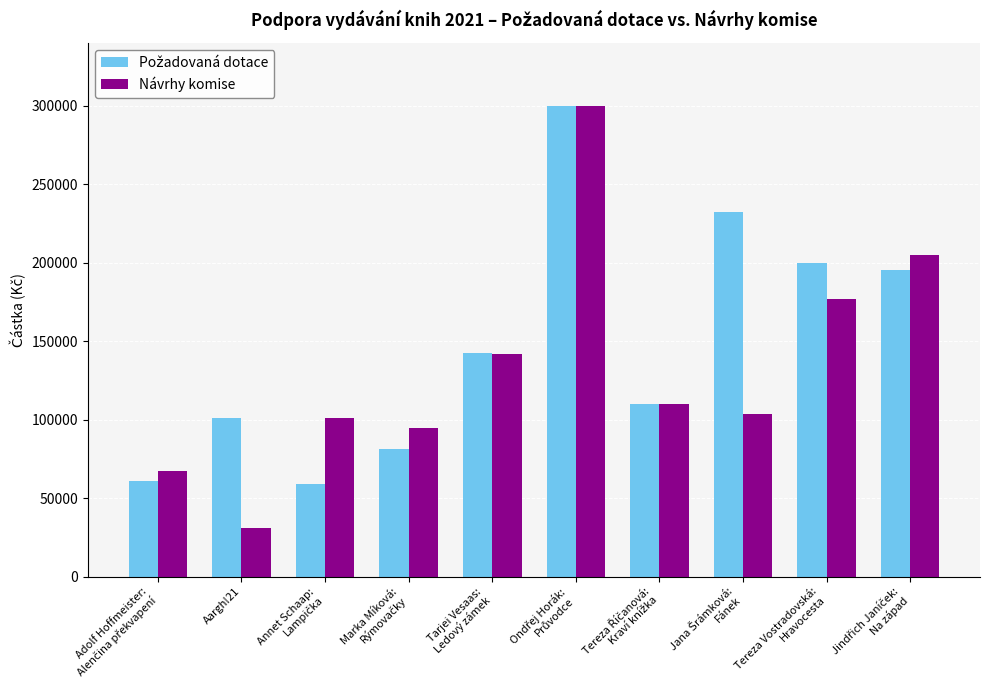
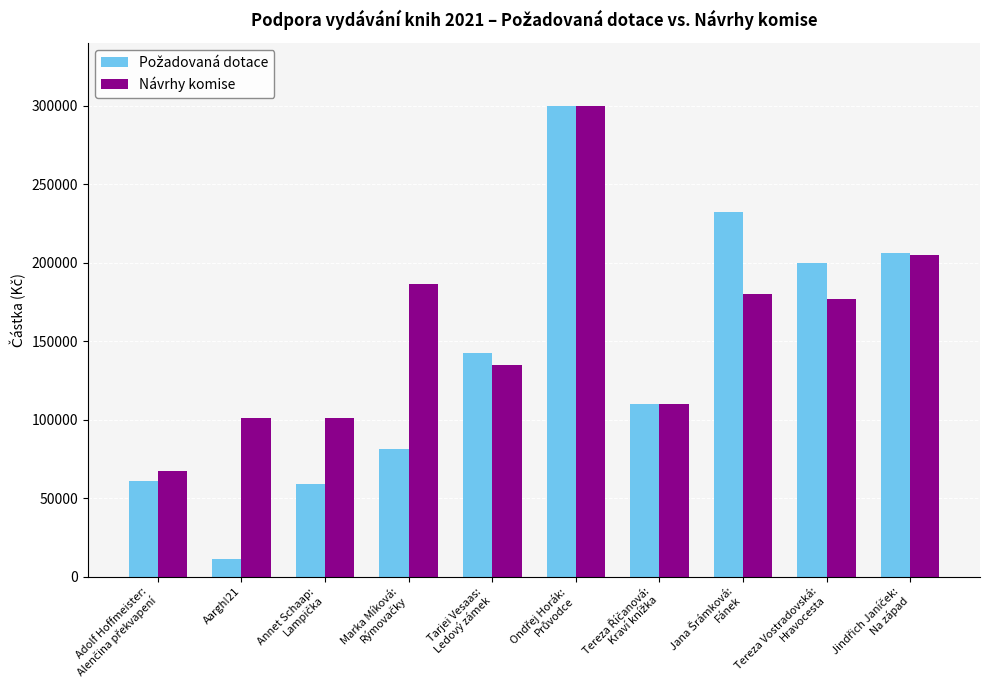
Požadovaná dotace, Aargh!21: 101000 -> 11000
Návrhy komise, Aargh!21: 31000 -> 101000
Návrhy komise, Marka Míková: Rýmovačky: 95000 -> 186000
Návrhy komise, Tarjei Vesaas: Ledový zámek: 142000 -> 135000
Návrhy komise, Jana Šrámková: Fánek: 104000 -> 180000
Požadovaná dotace, Jindřich Janíček: Na západ: 196000 -> 206000
